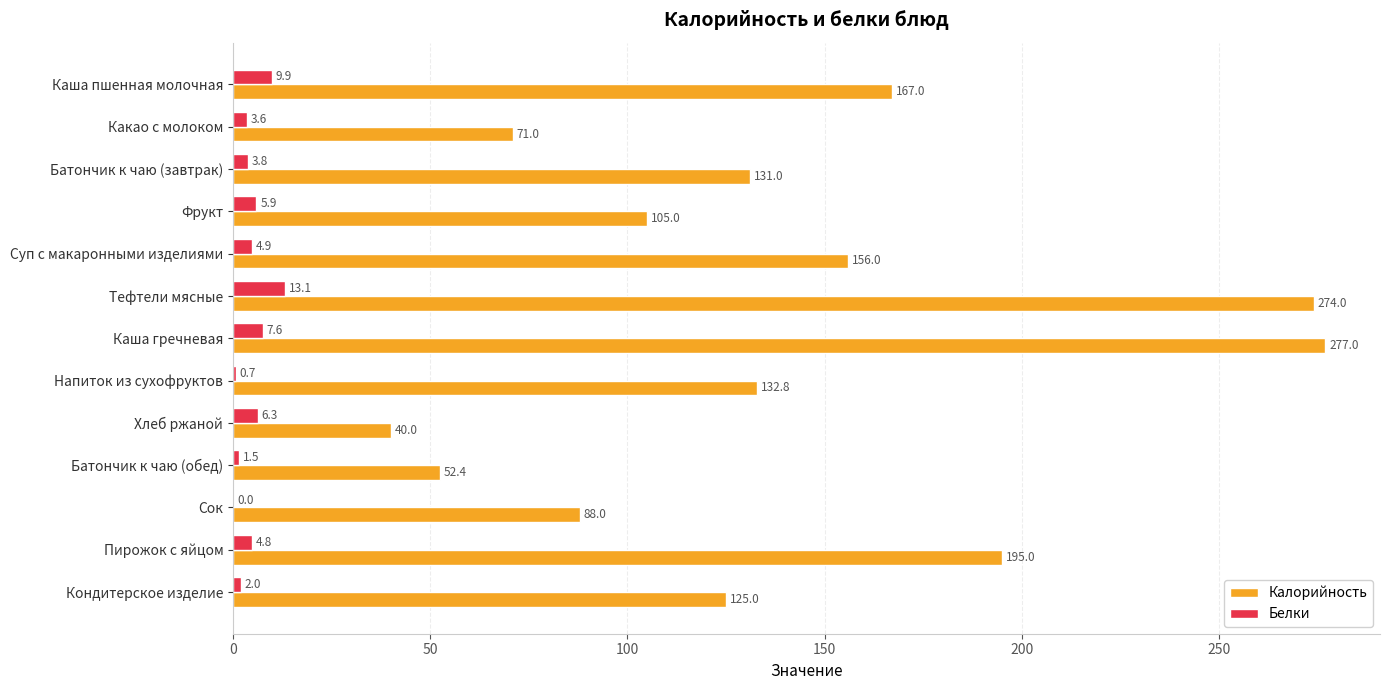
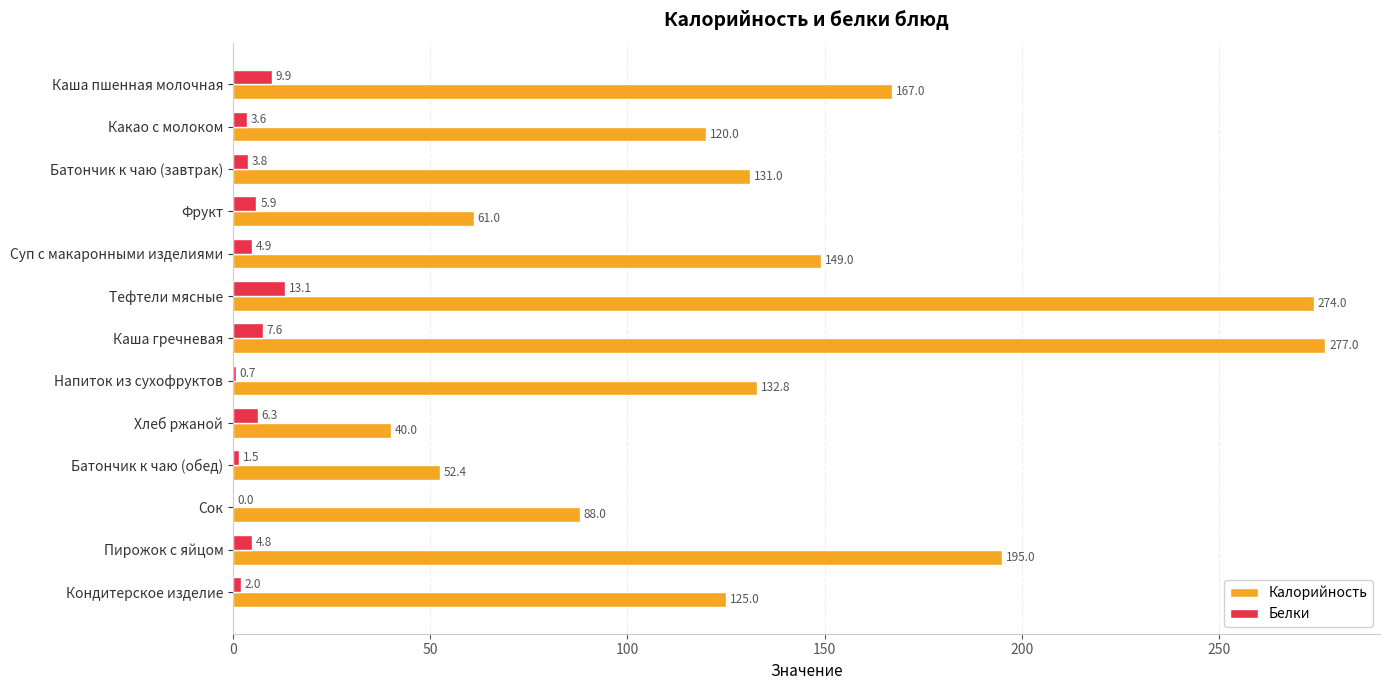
Калорийность, Какао с молоком: 71.0 -> 120.0
Калорийность, Фрукт: 105.0 -> 61.0
Калорийность, Суп с макаронными изделиями: 156.0 -> 149.0
